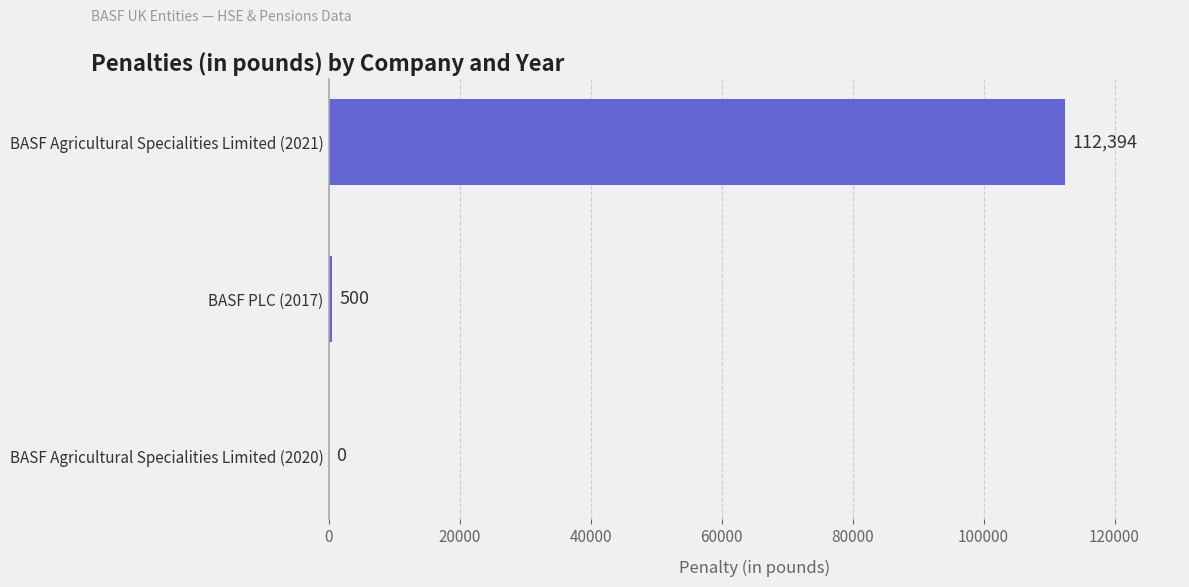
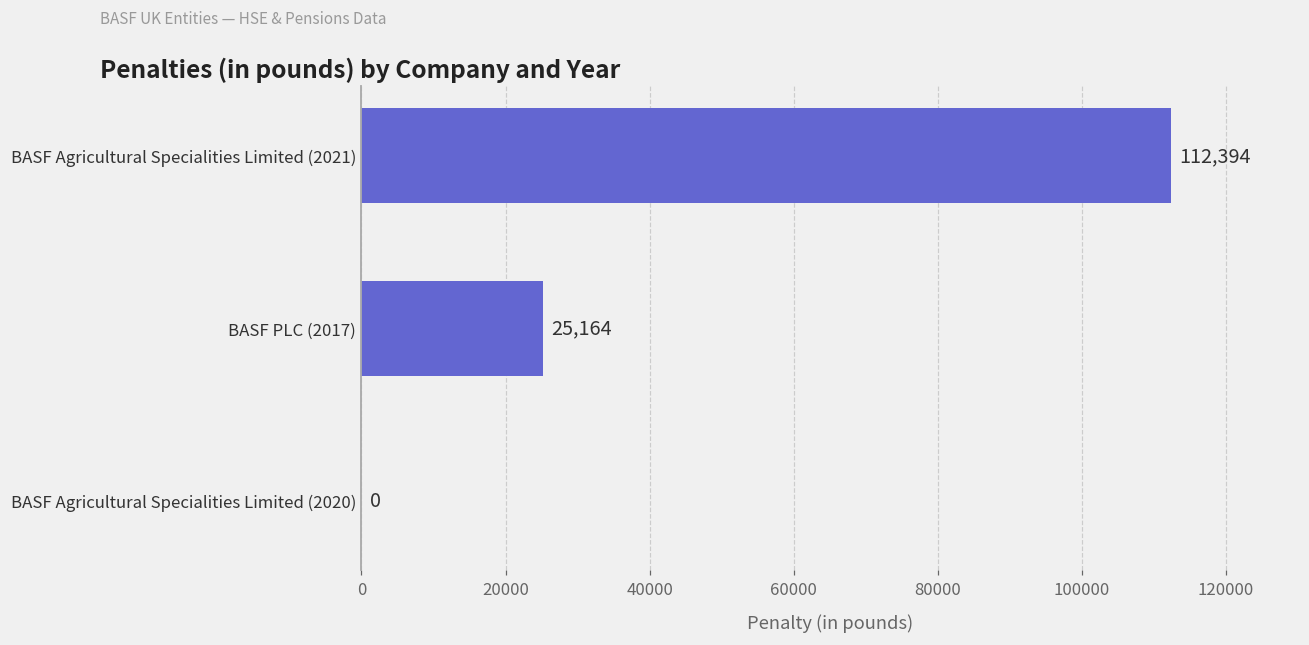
BASF PLC (2017): 500 -> 25,164
